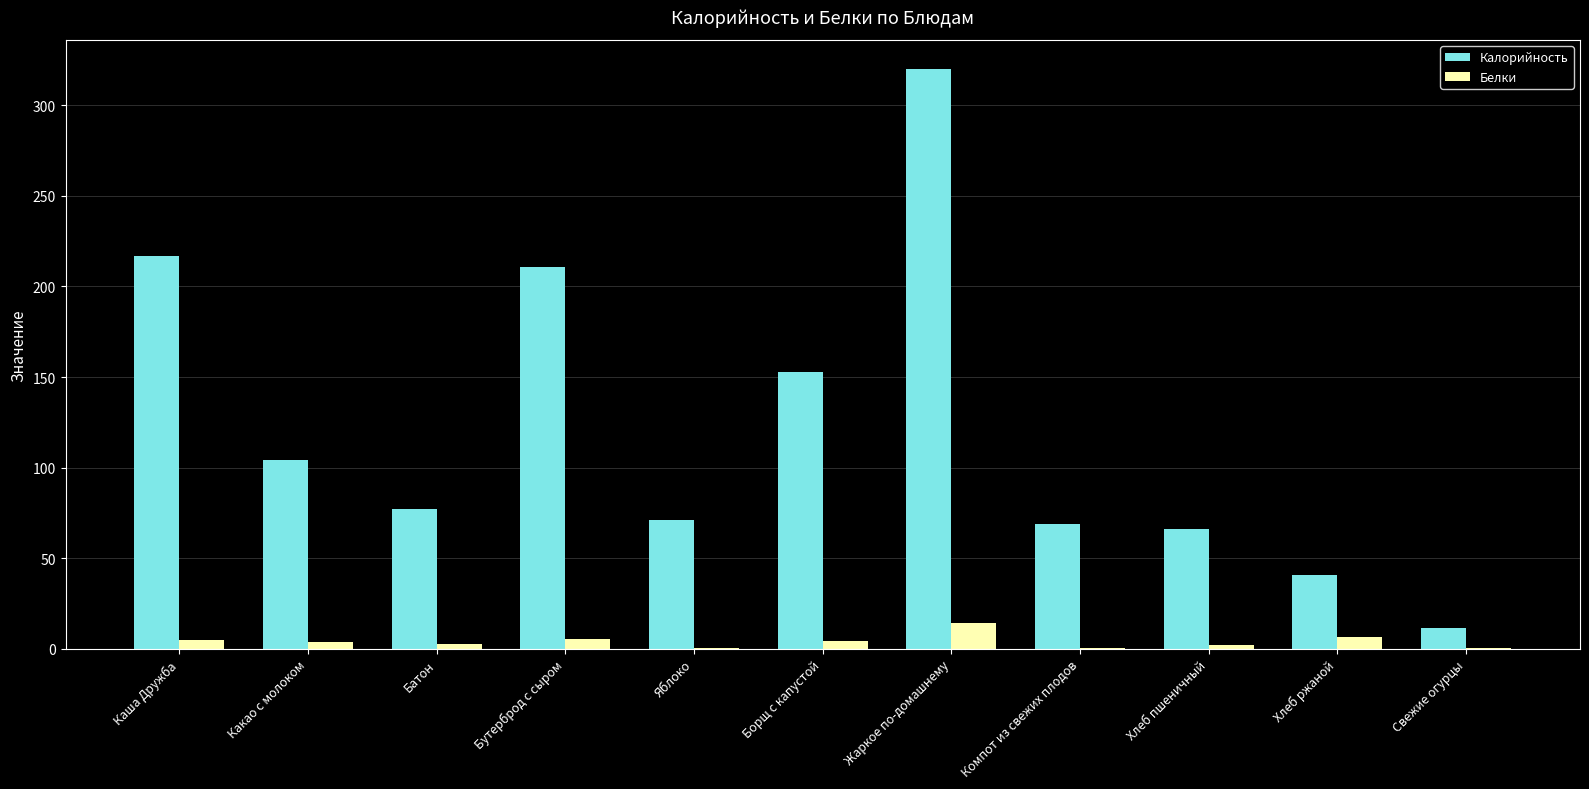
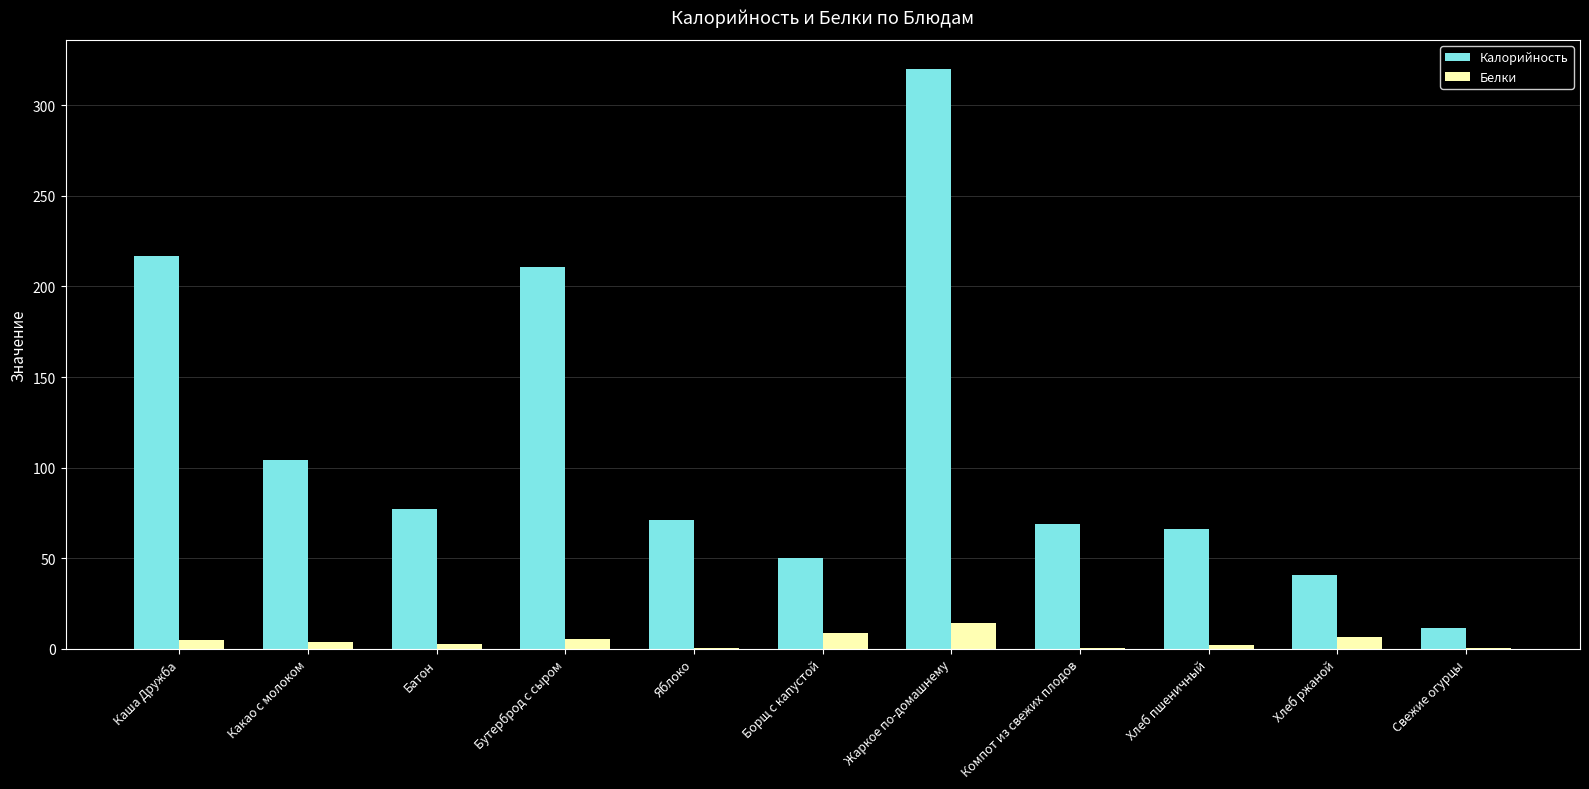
Калорийность, Борщ с капустой: 153 -> 50
Белки, Борщ с капустой: 4 -> 9
